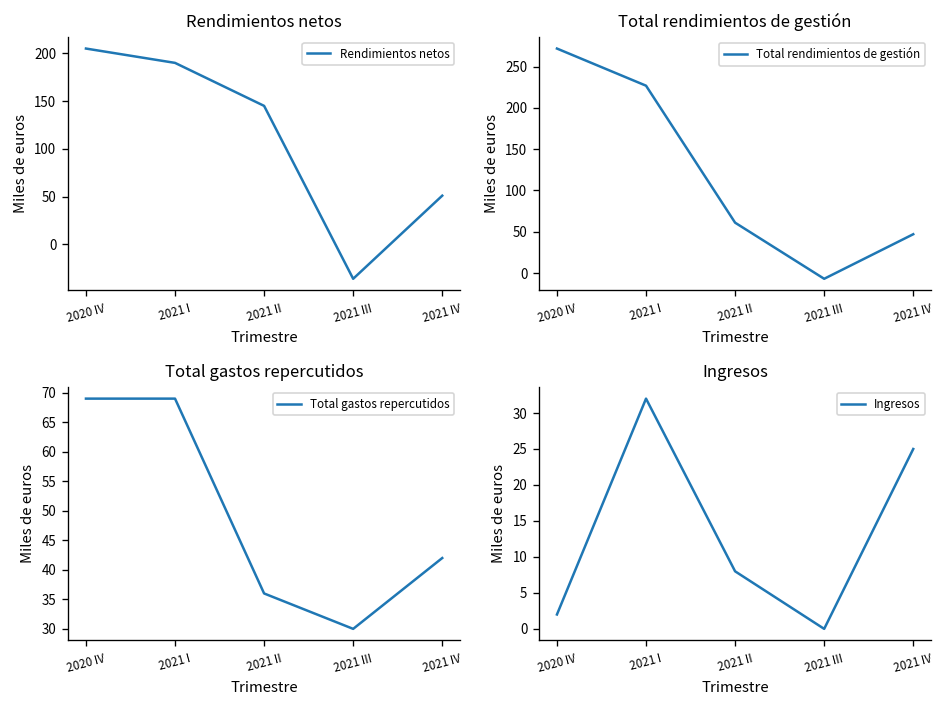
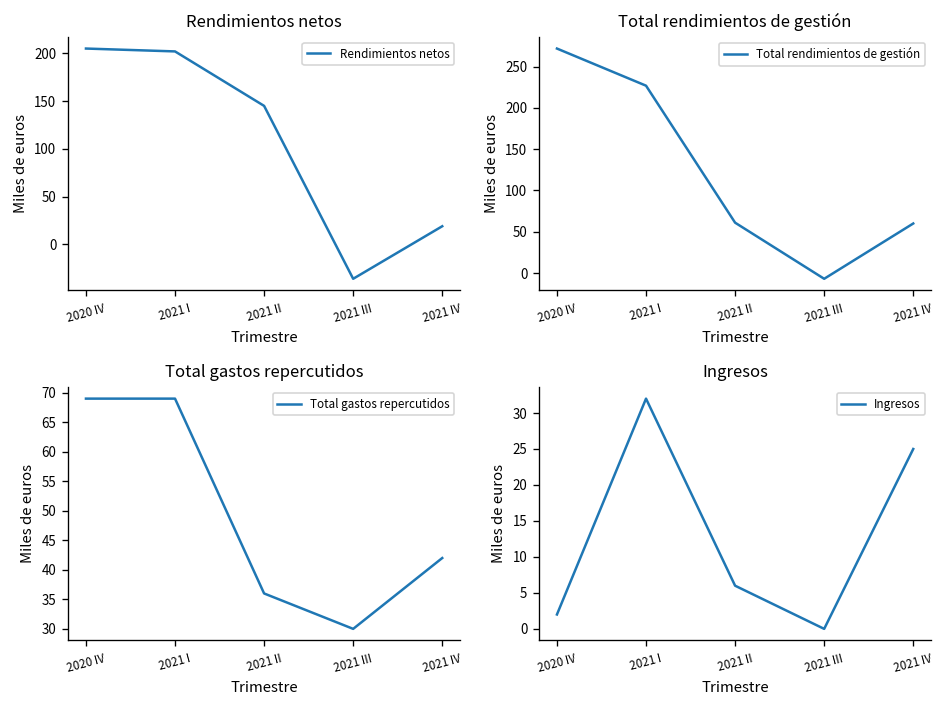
Rendimientos netos, 2021 I: 190 -> 200
Rendimientos netos, 2021 IV: 50 -> 20
Total rendimientos de gestión, 2021 IV: 50 -> 60
Ingresos, 2021 II: 8 -> 6
